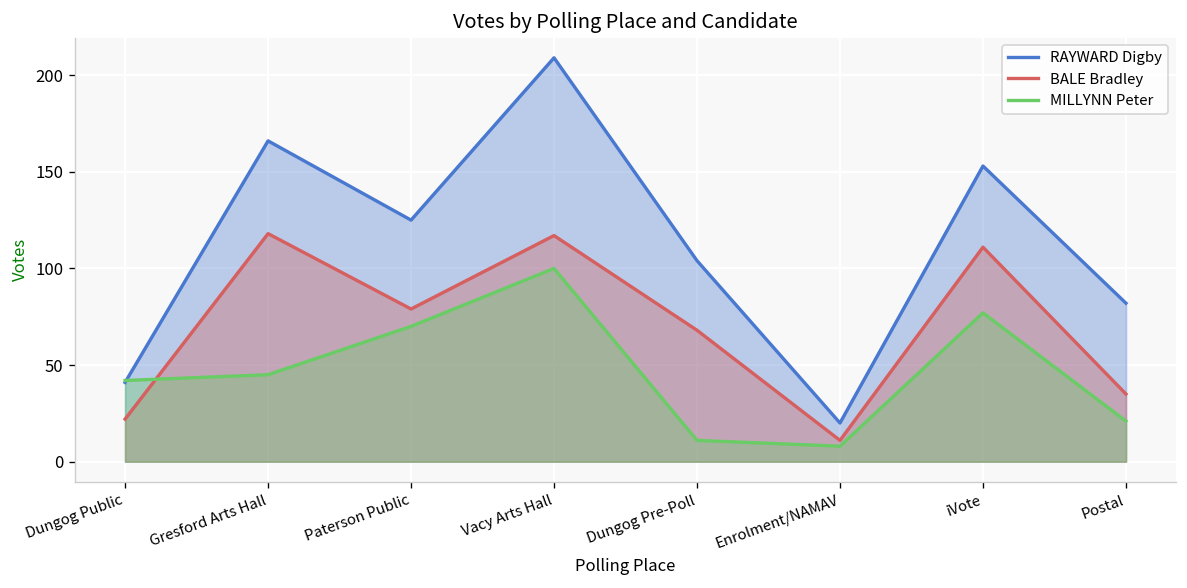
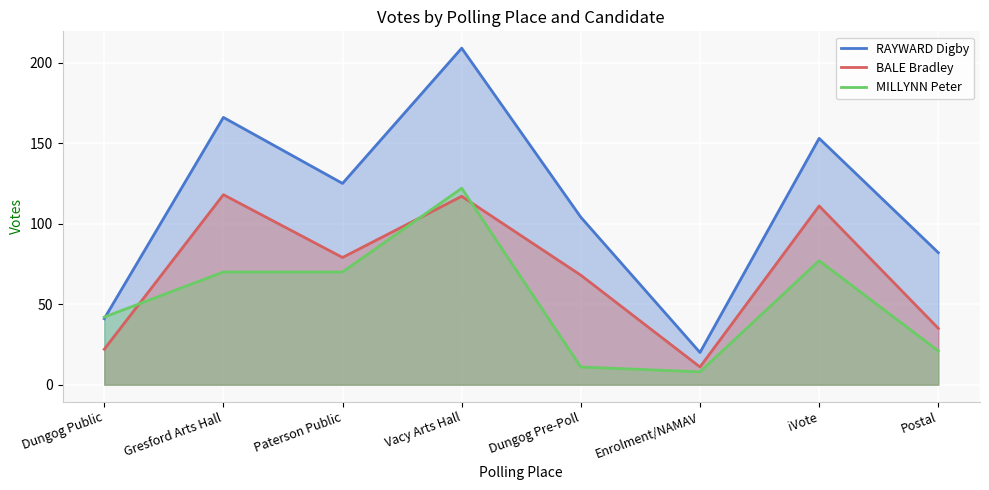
MILLYNN Peter, Gresford Arts Hall: 45 -> 70
MILLYNN Peter, Vacy Arts Hall: 100 -> 122
